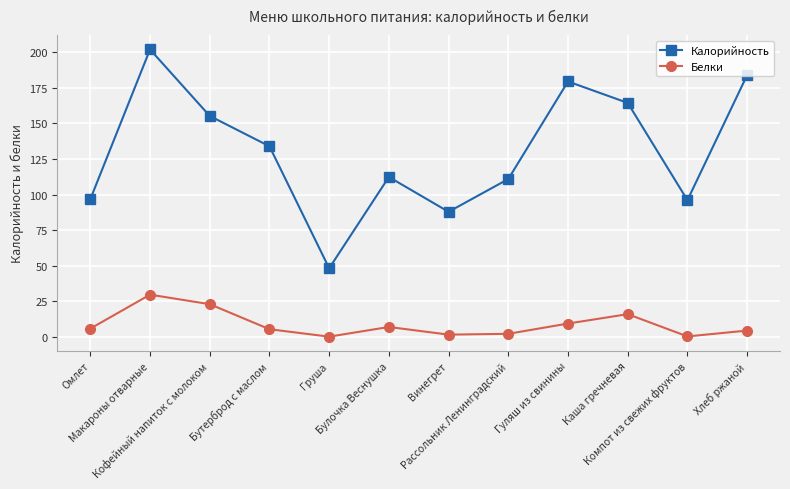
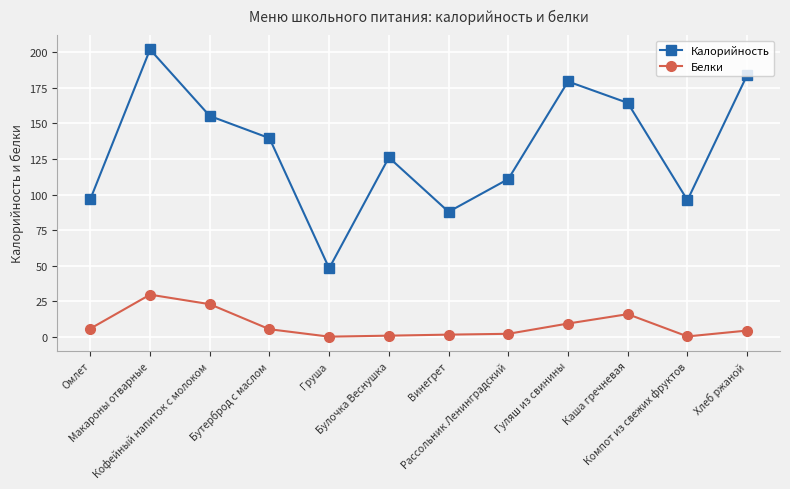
Калорийность, Бутерброд с маслом: 134 -> 140
Калорийность, Булочка Веснушка: 112 -> 126
Белки, Булочка Веснушка: 7 -> 1
